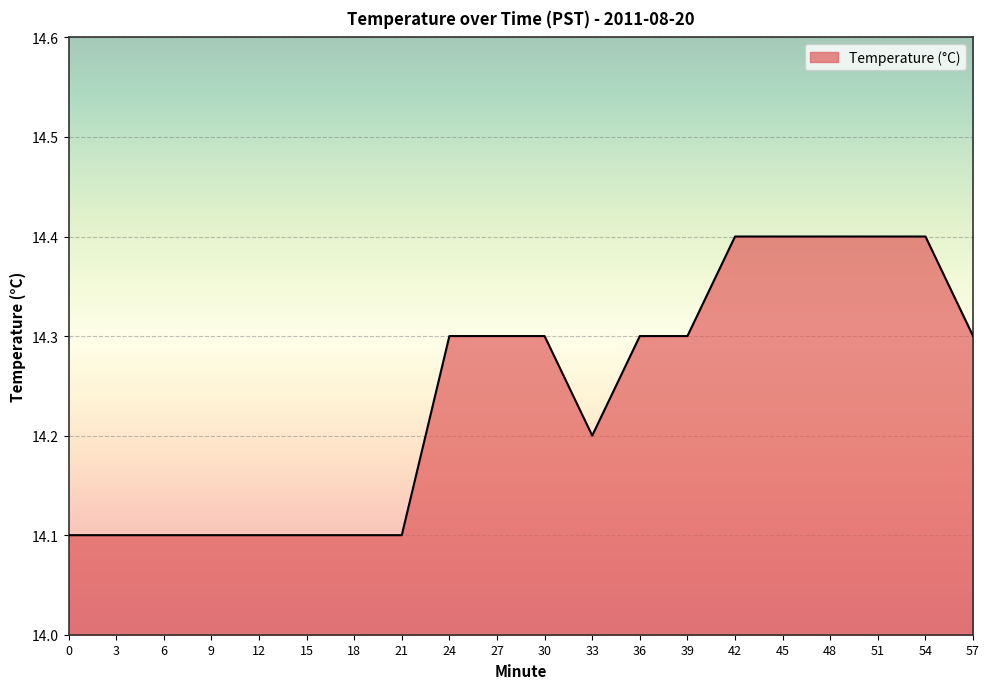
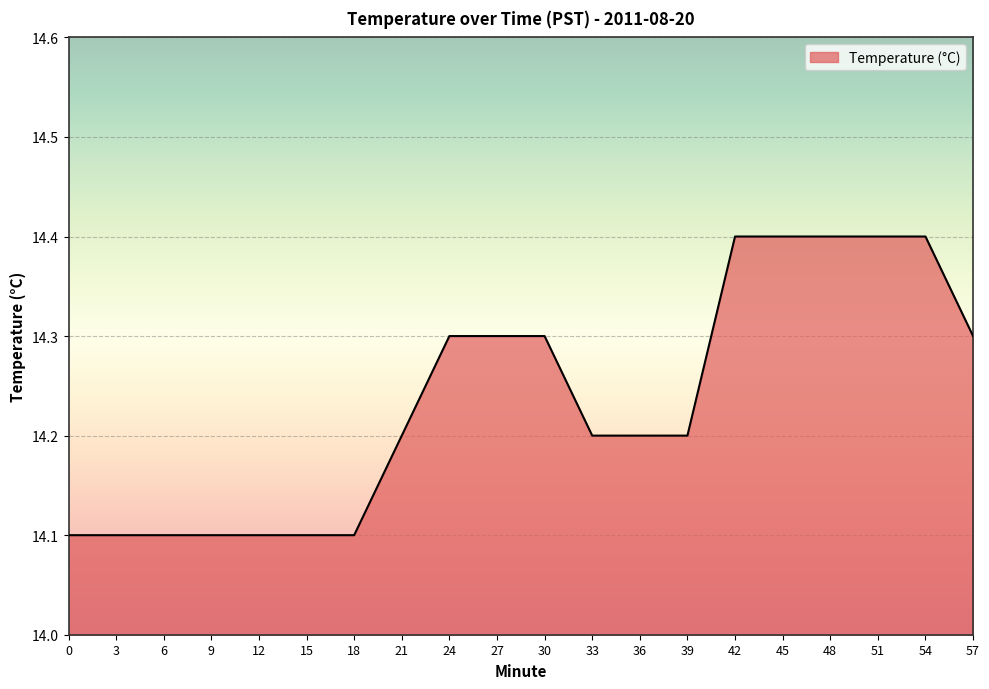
21: 14.1 -> 14.2
36: 14.3 -> 14.2
39: 14.3 -> 14.2
